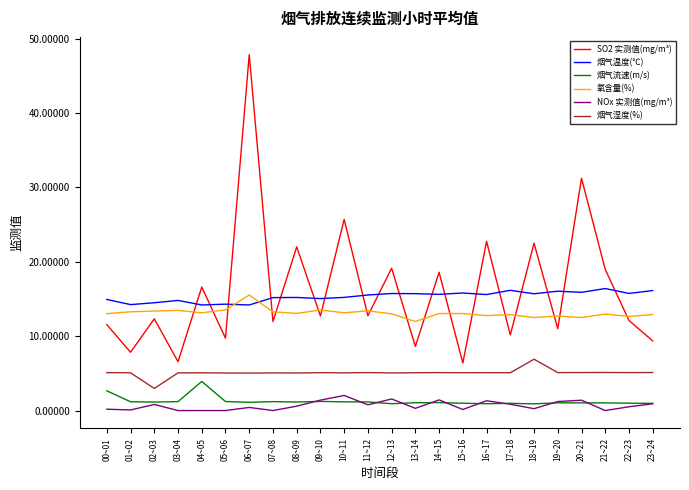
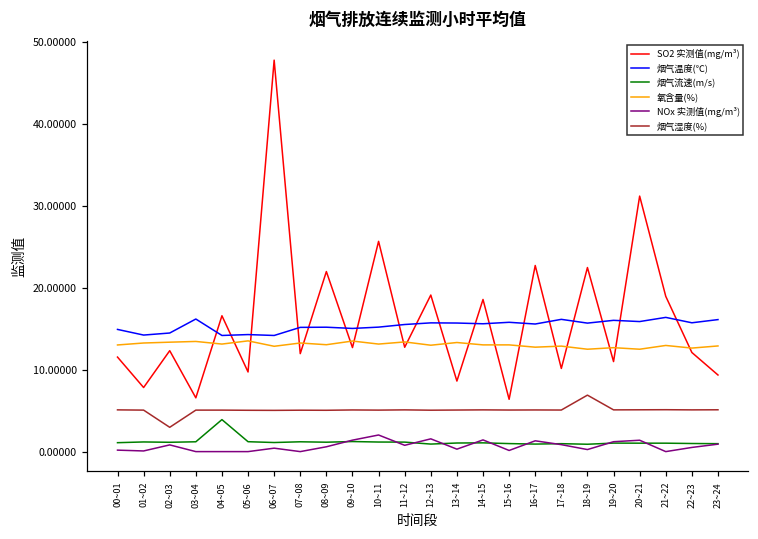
烟气流速(m/s), 00~01: 3 -> 1
烟气温度(℃), 03~04: 15 -> 16
氧含量(%), 06~07: 16 -> 13
氧含量(%), 13~14: 12 -> 13
